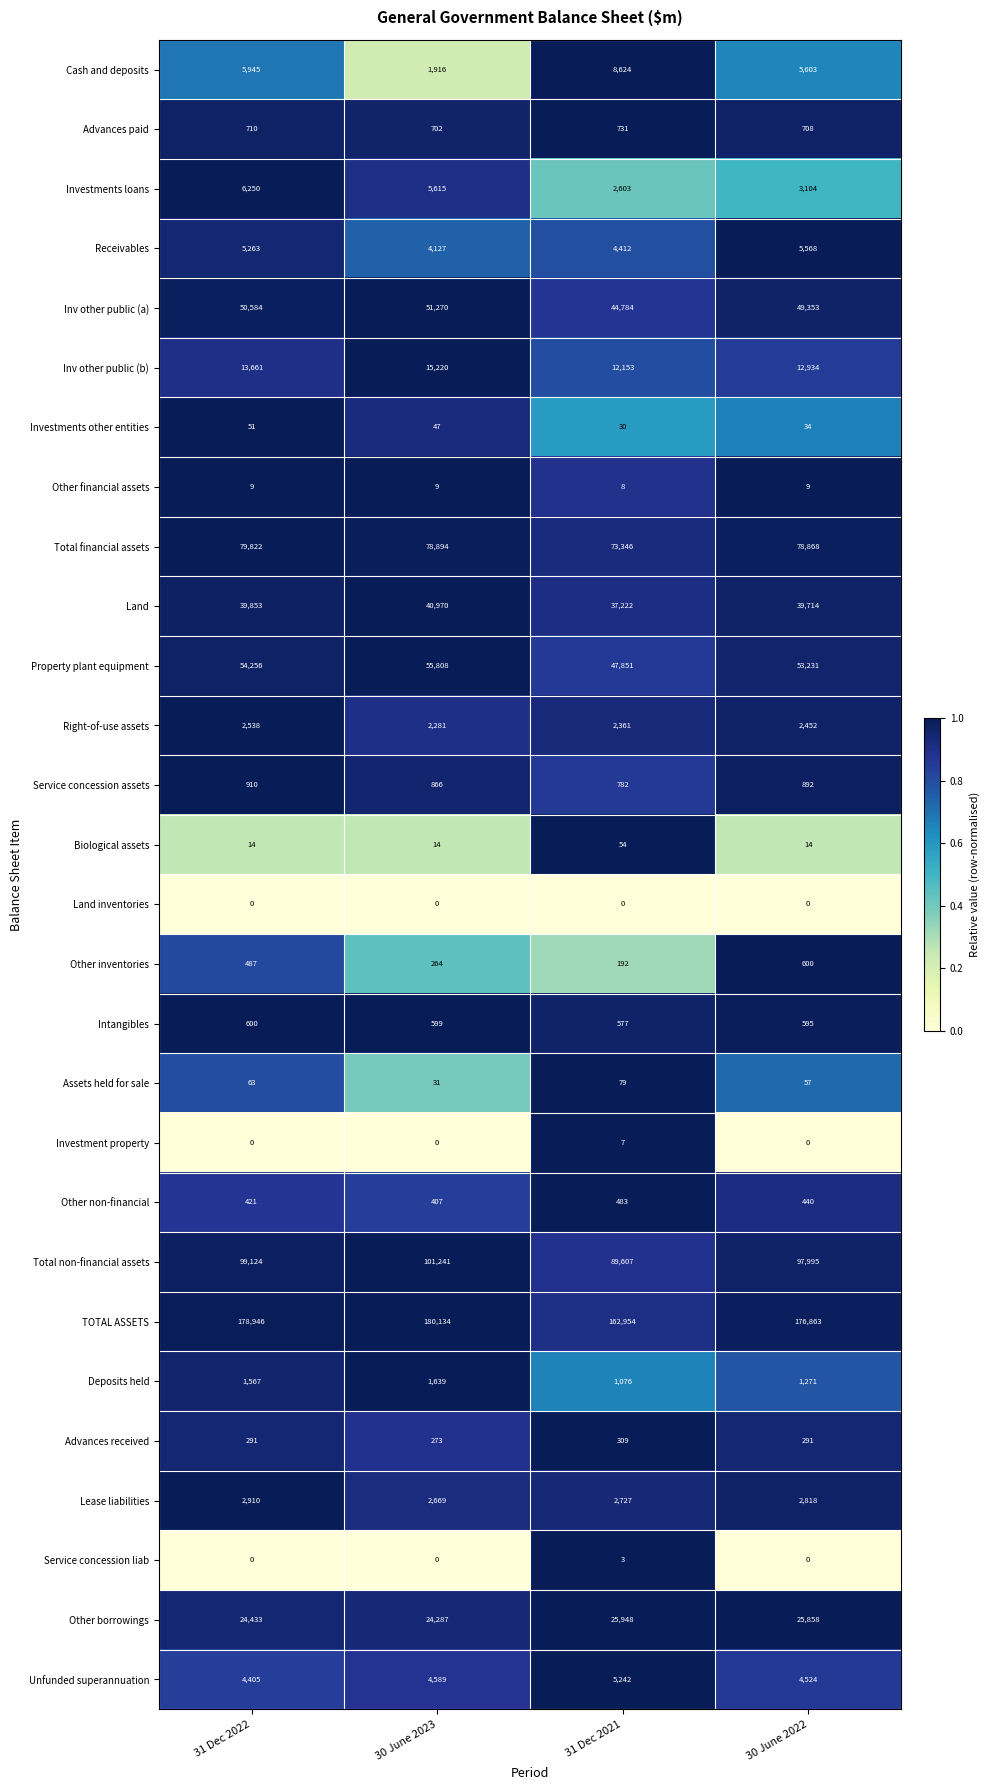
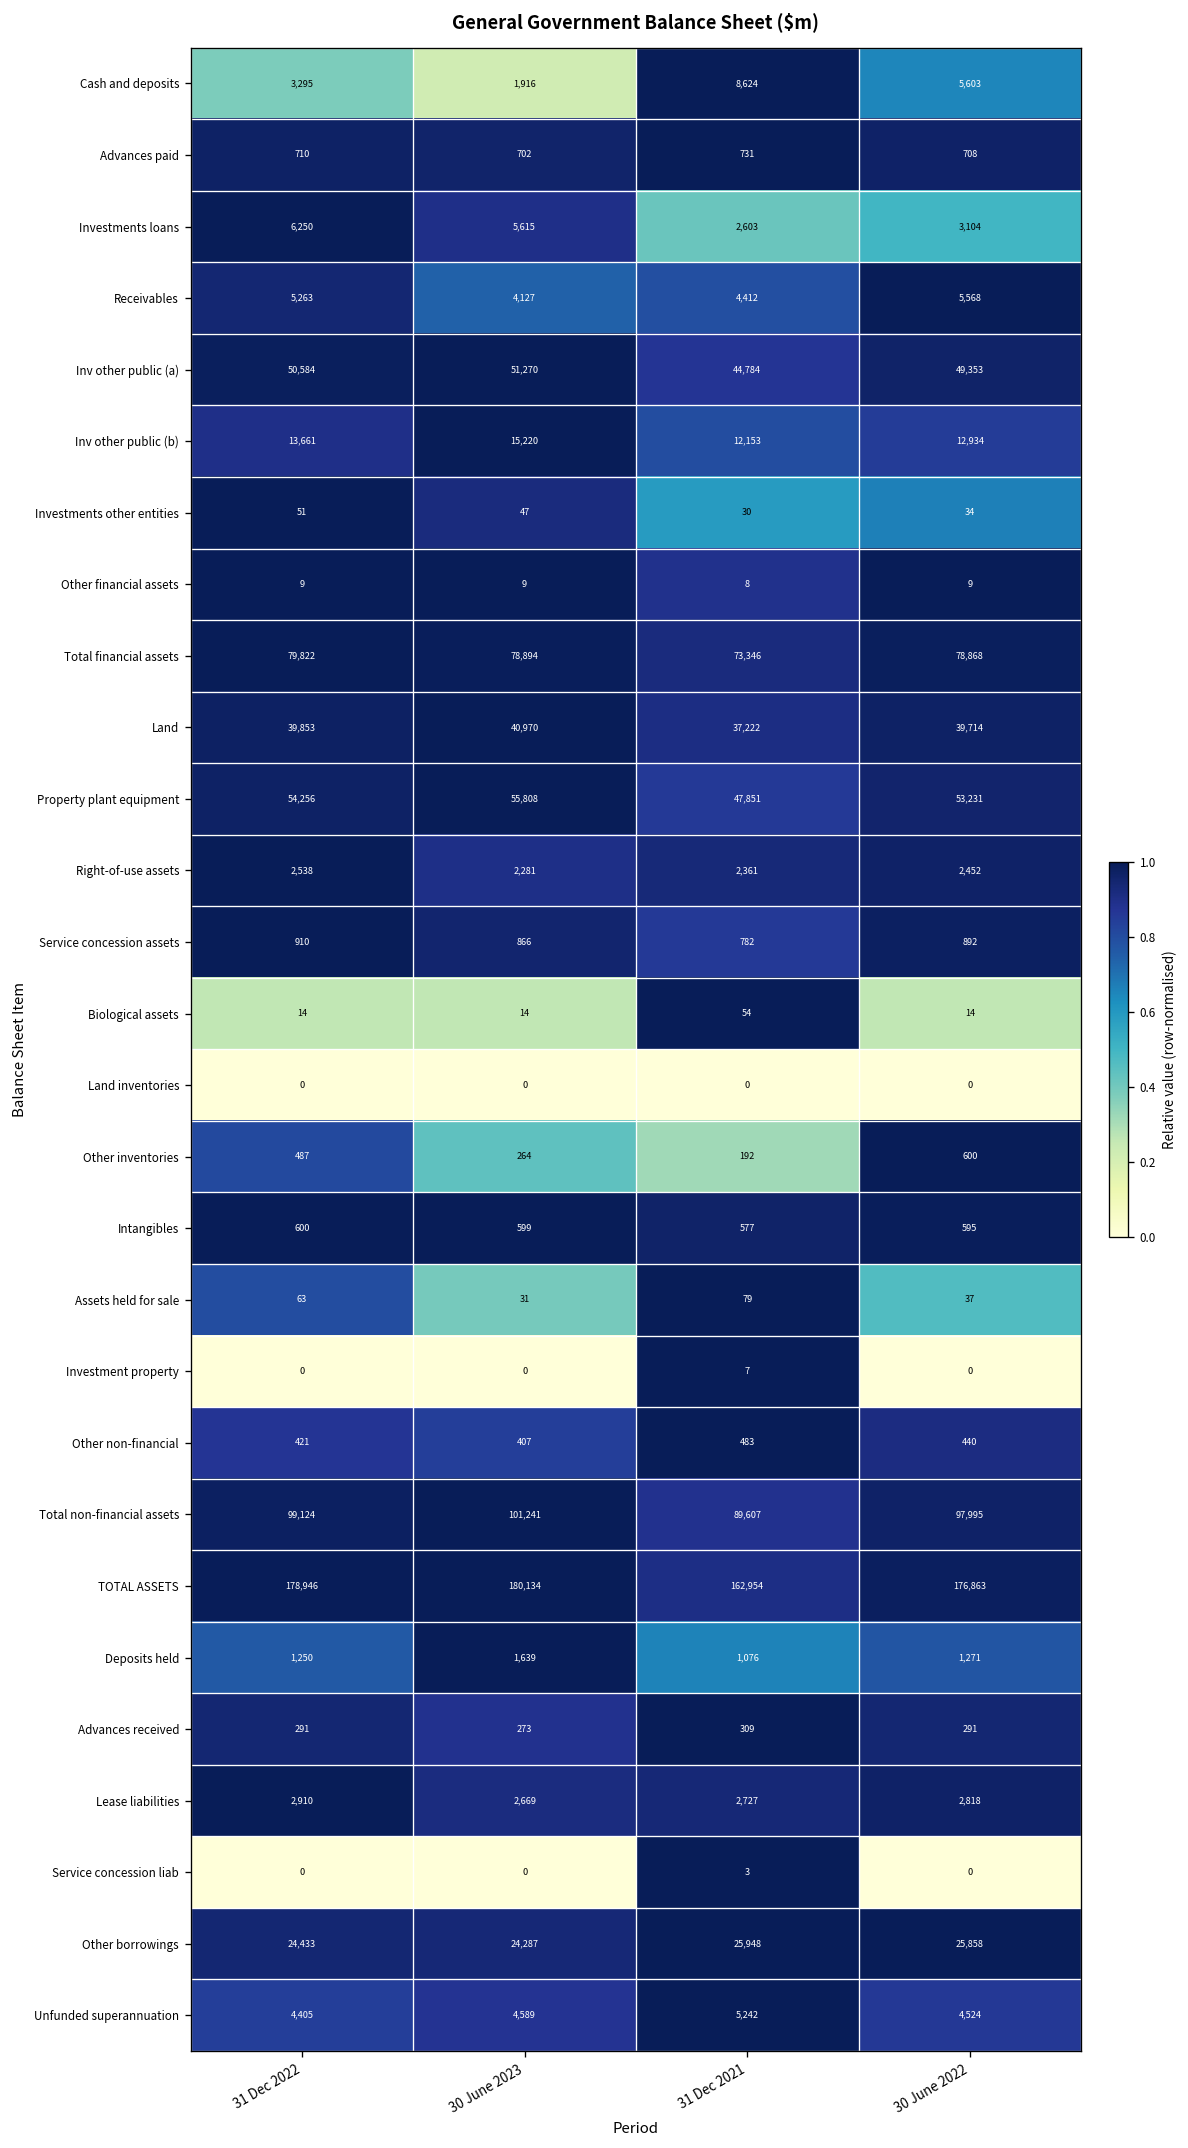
Cash and deposits, 31 Dec 2022: 5,945 -> 3,295
Assets held for sale, 30 June 2022: 57 -> 37
Deposits held, 31 Dec 2022: 1,567 -> 1,250
